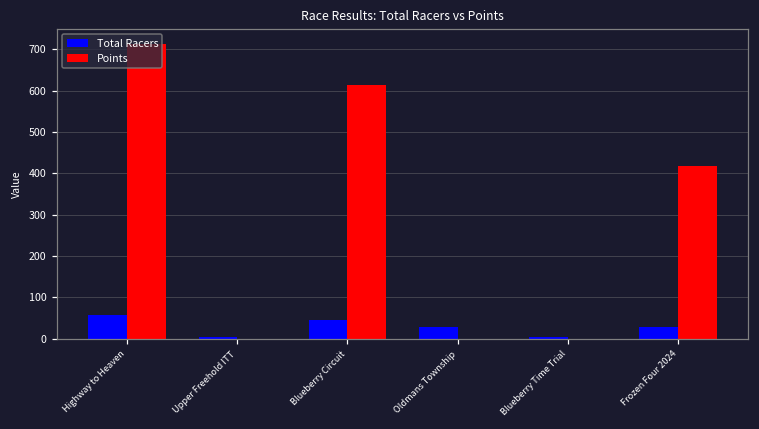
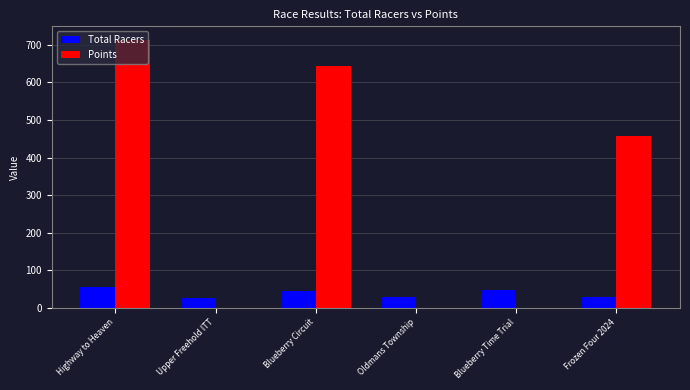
Total Racers, Upper Freehold ITT: 0 -> 30
Points, Blueberry Circuit: 610 -> 640
Total Racers, Blueberry Time Trial: 0 -> 50
Points, Frozen Four 2024: 420 -> 460
